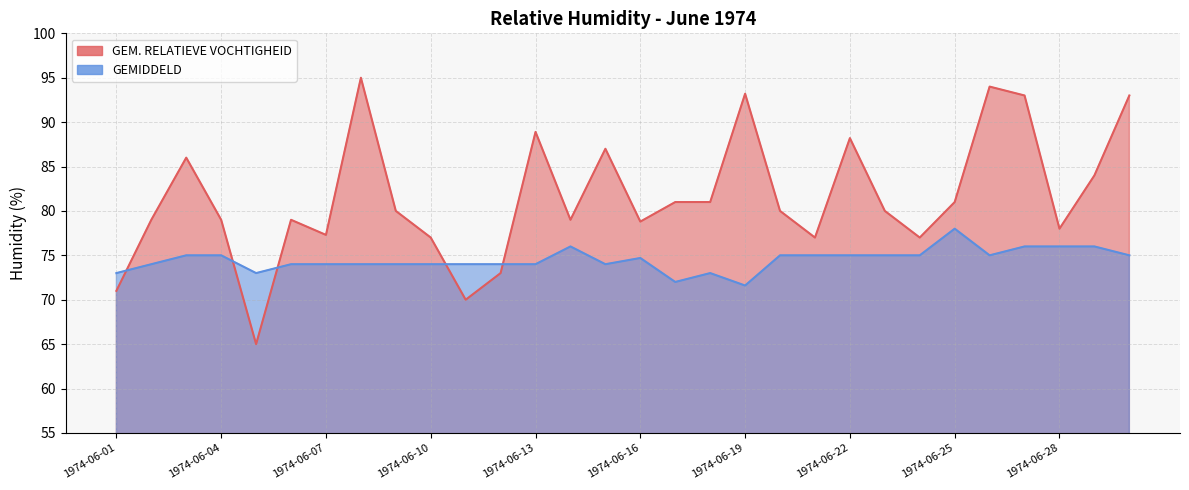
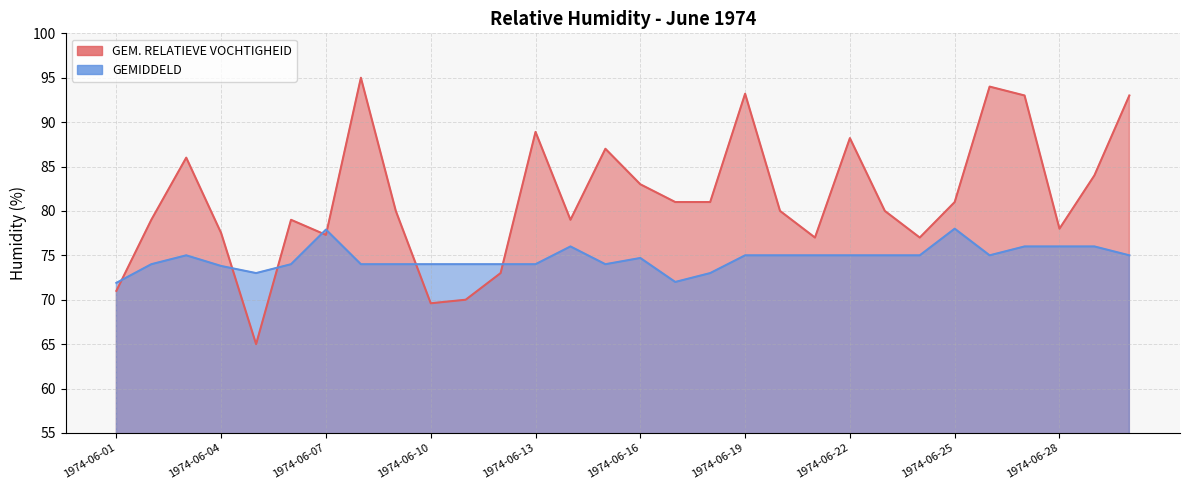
GEMIDDELD, 1974-06-01: 73 -> 72
GEM. RELATIEVE VOCHTIGHEID, 1974-06-04: 79 -> 78
GEMIDDELD, 1974-06-04: 75 -> 74
GEMIDDELD, 1974-06-07: 74 -> 78
GEM. RELATIEVE VOCHTIGHEID, 1974-06-10: 77 -> 70
GEM. RELATIEVE VOCHTIGHEID, 1974-06-16: 79 -> 83
GEMIDDELD, 1974-06-19: 72 -> 75
